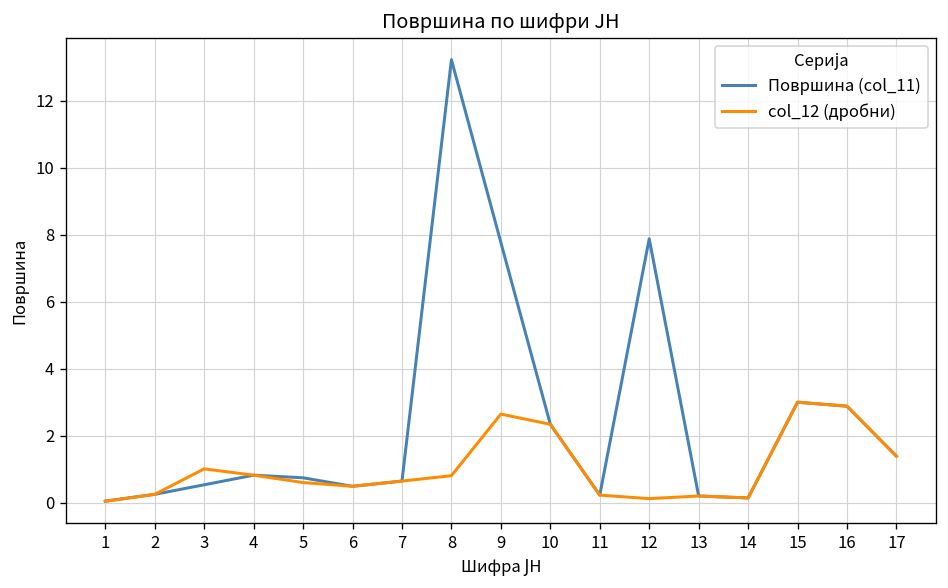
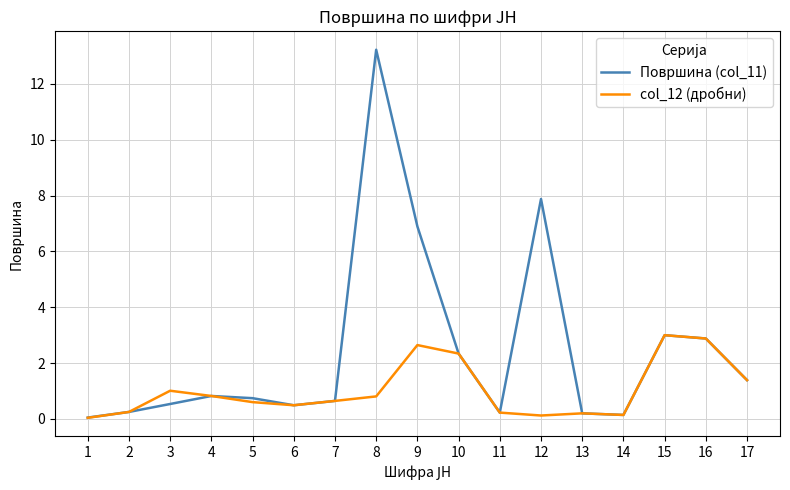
Површина (col_11), 9: 7.8 -> 6.9
